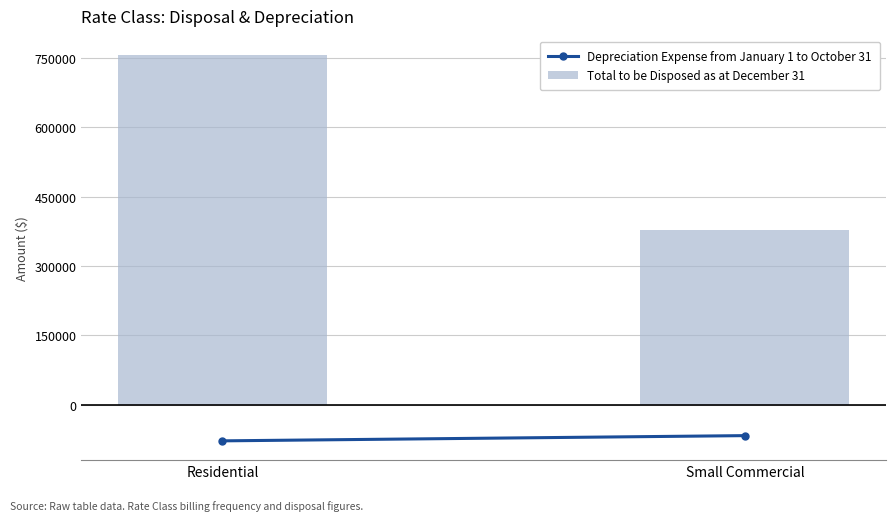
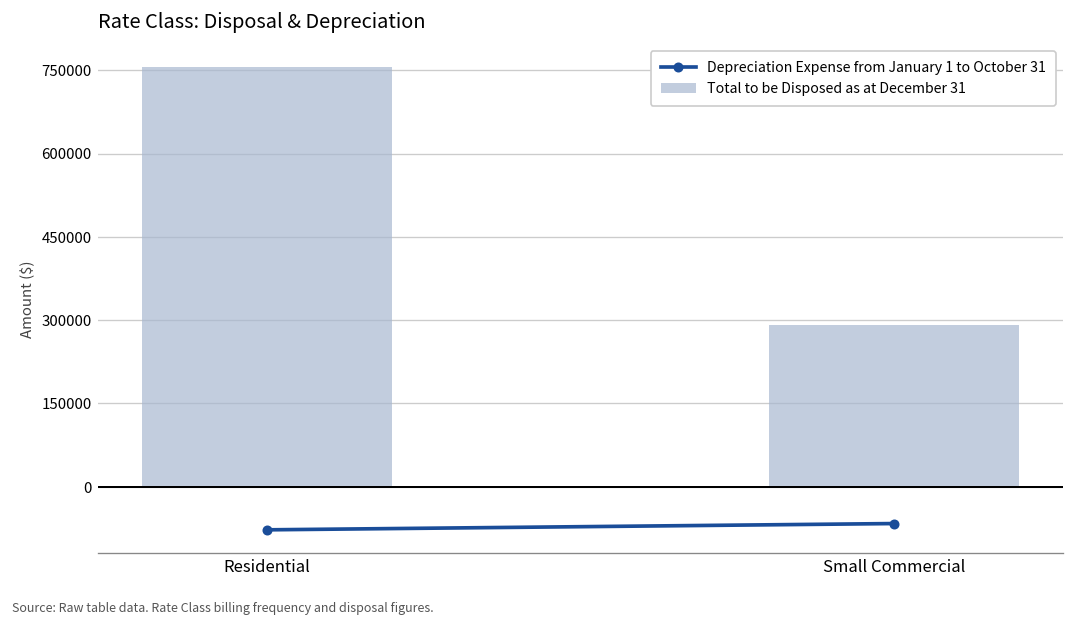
Total to be Disposed as at December 31, Small Commercial: 380000 -> 290000
